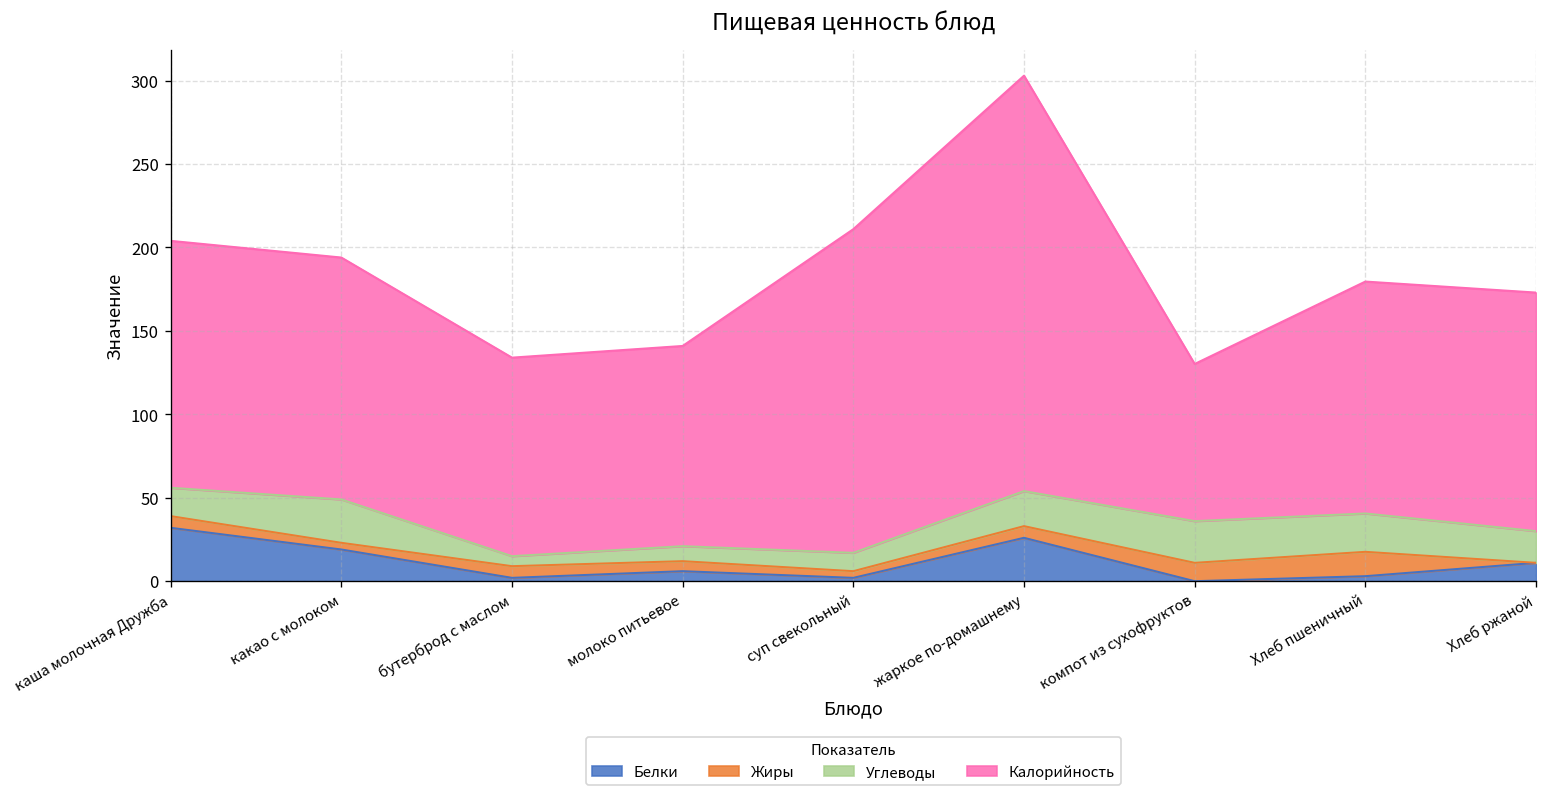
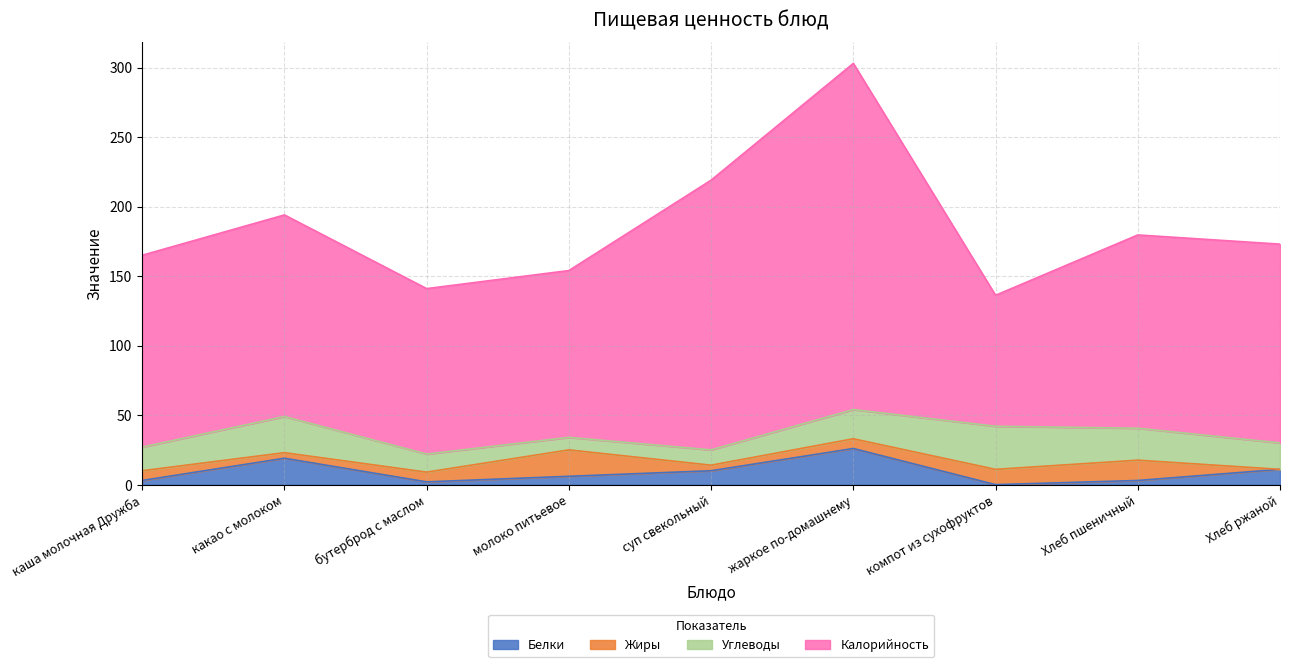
Белки, каша молочная Дружба: 32 -> 3
Калорийность, каша молочная Дружба: 148 -> 138
Углеводы, бутерброд с маслом: 6 -> 13
Жиры, молоко питьевое: 6 -> 19
Белки, суп свекольный: 2 -> 10
Углеводы, компот из сухофруктов: 25 -> 31
